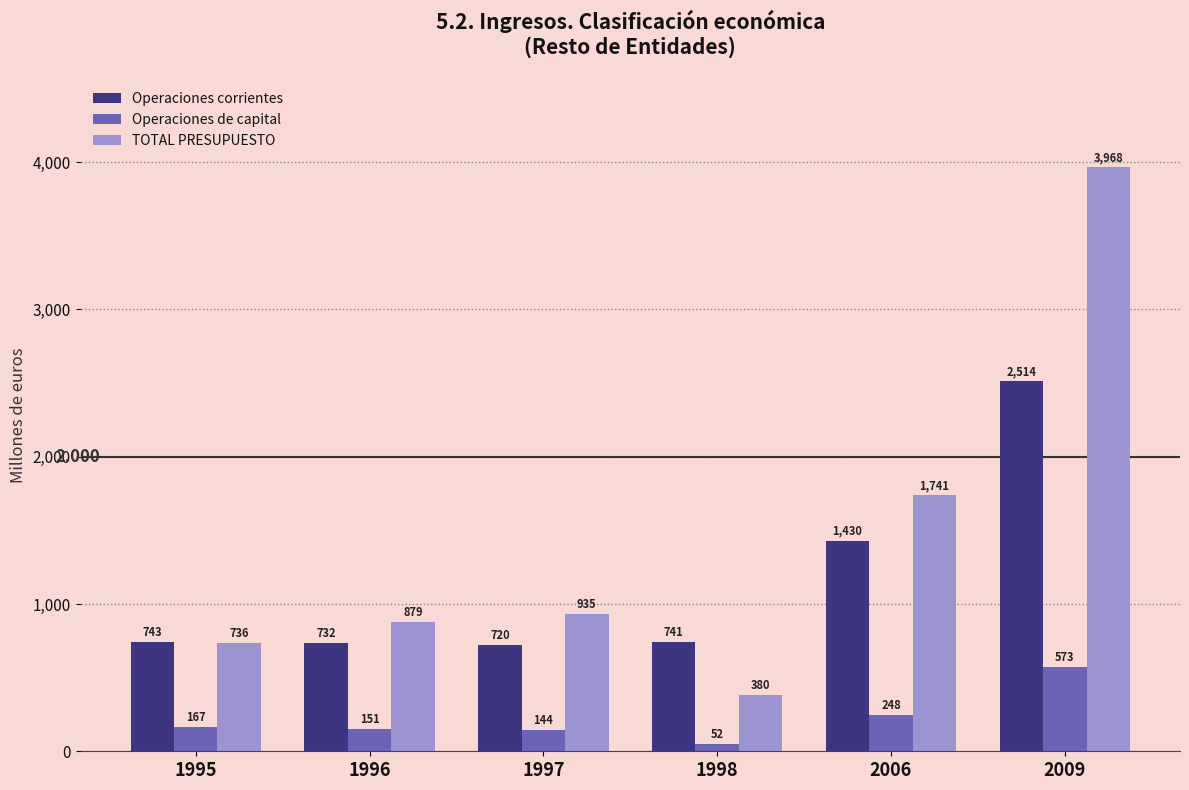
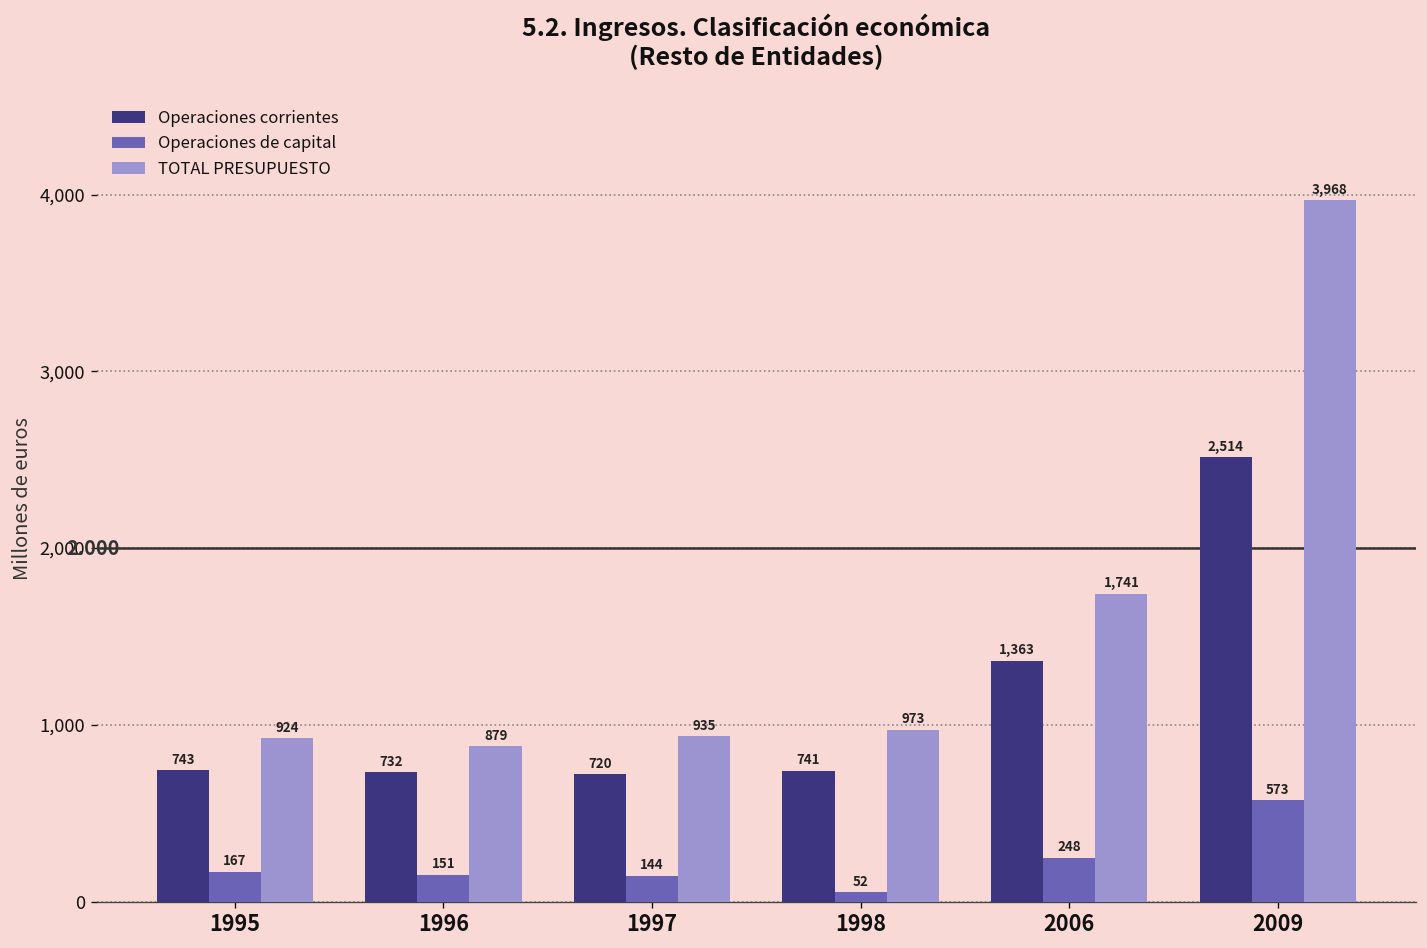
TOTAL PRESUPUESTO, 1995: 736 -> 924
TOTAL PRESUPUESTO, 1998: 380 -> 973
Operaciones corrientes, 2006: 1,430 -> 1,363
